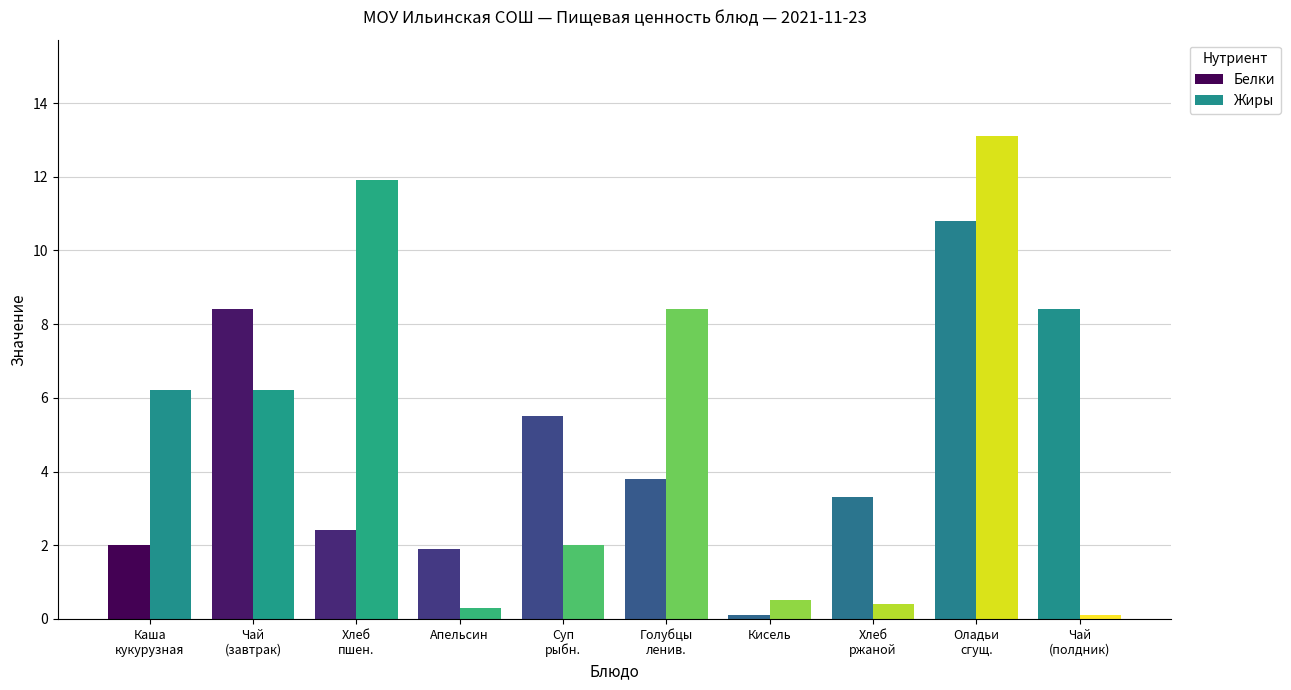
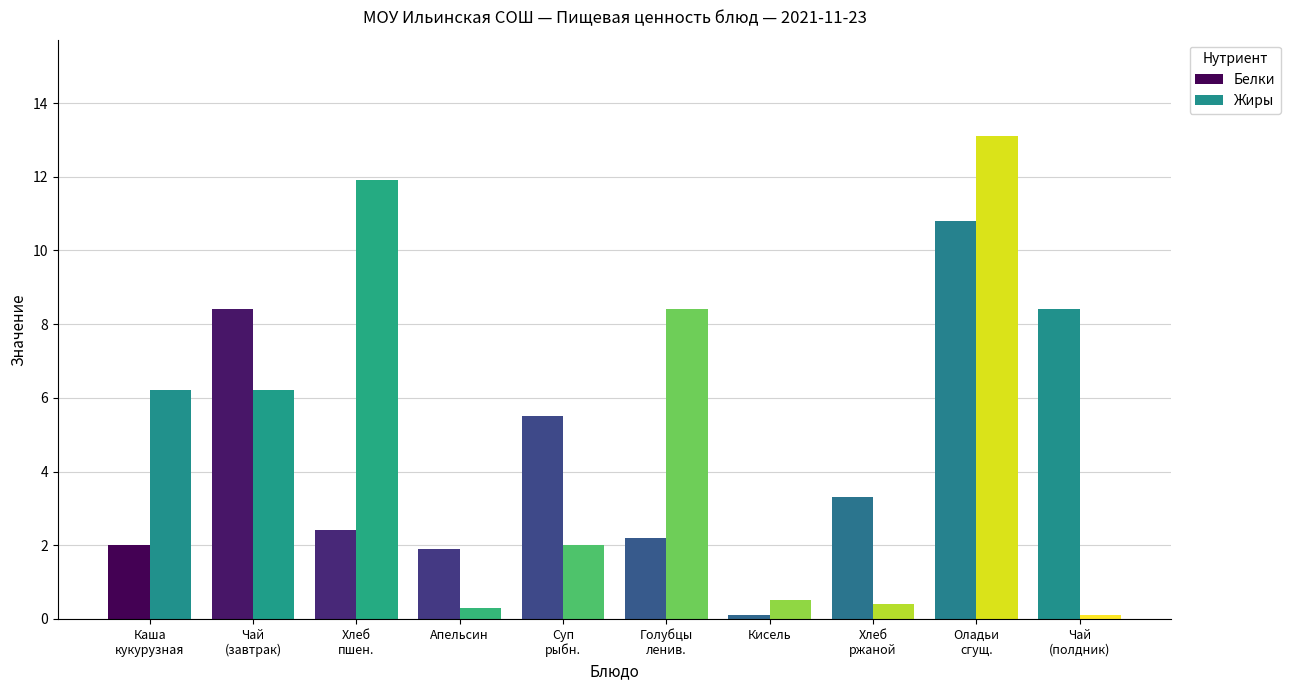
Белки, Голубцы ленив.: 3.8 -> 2.2
